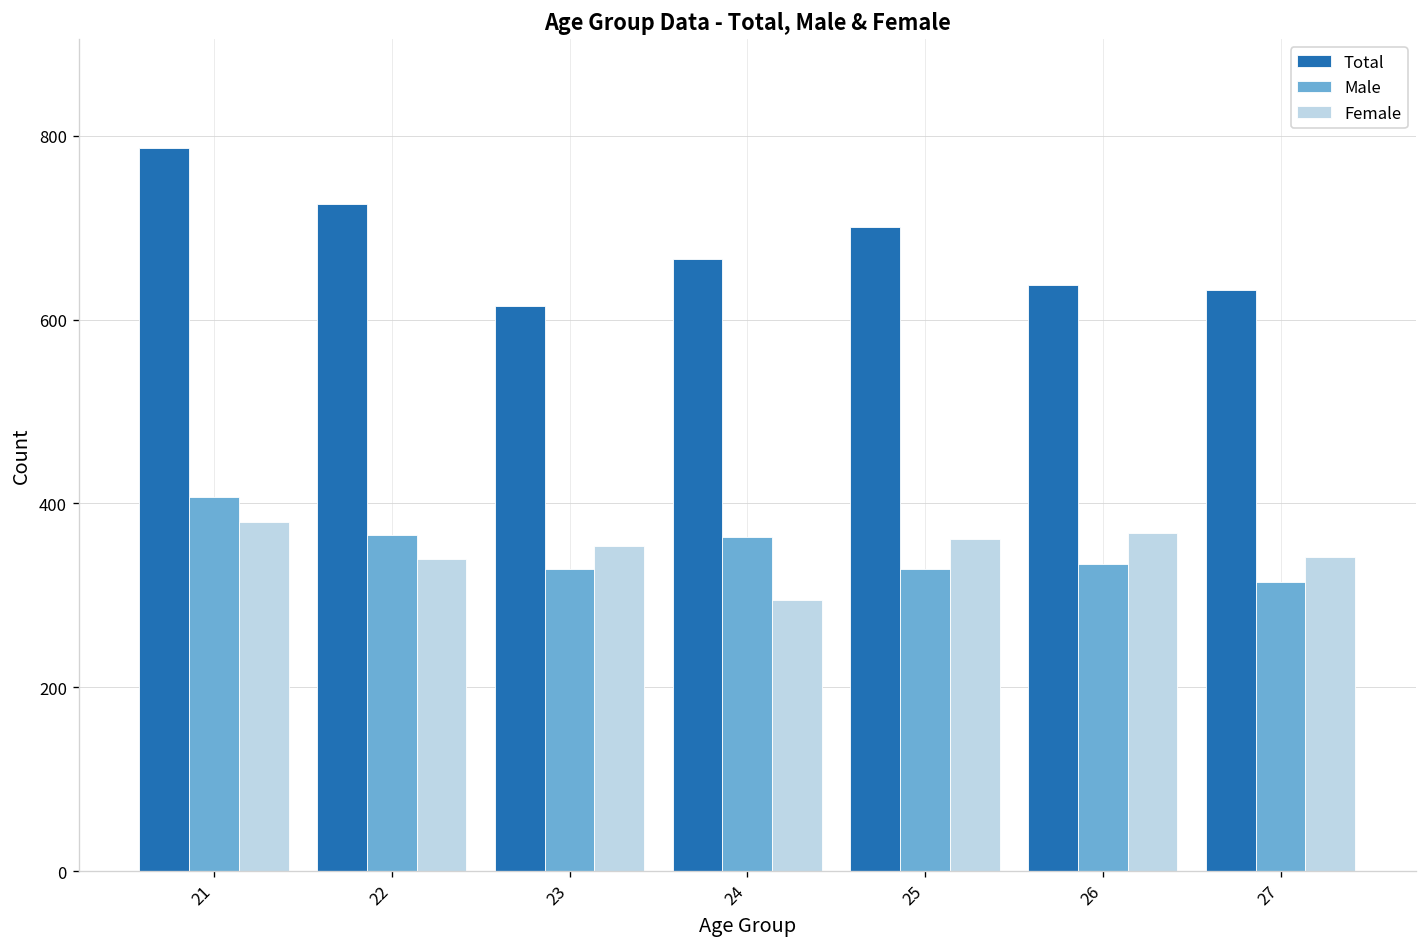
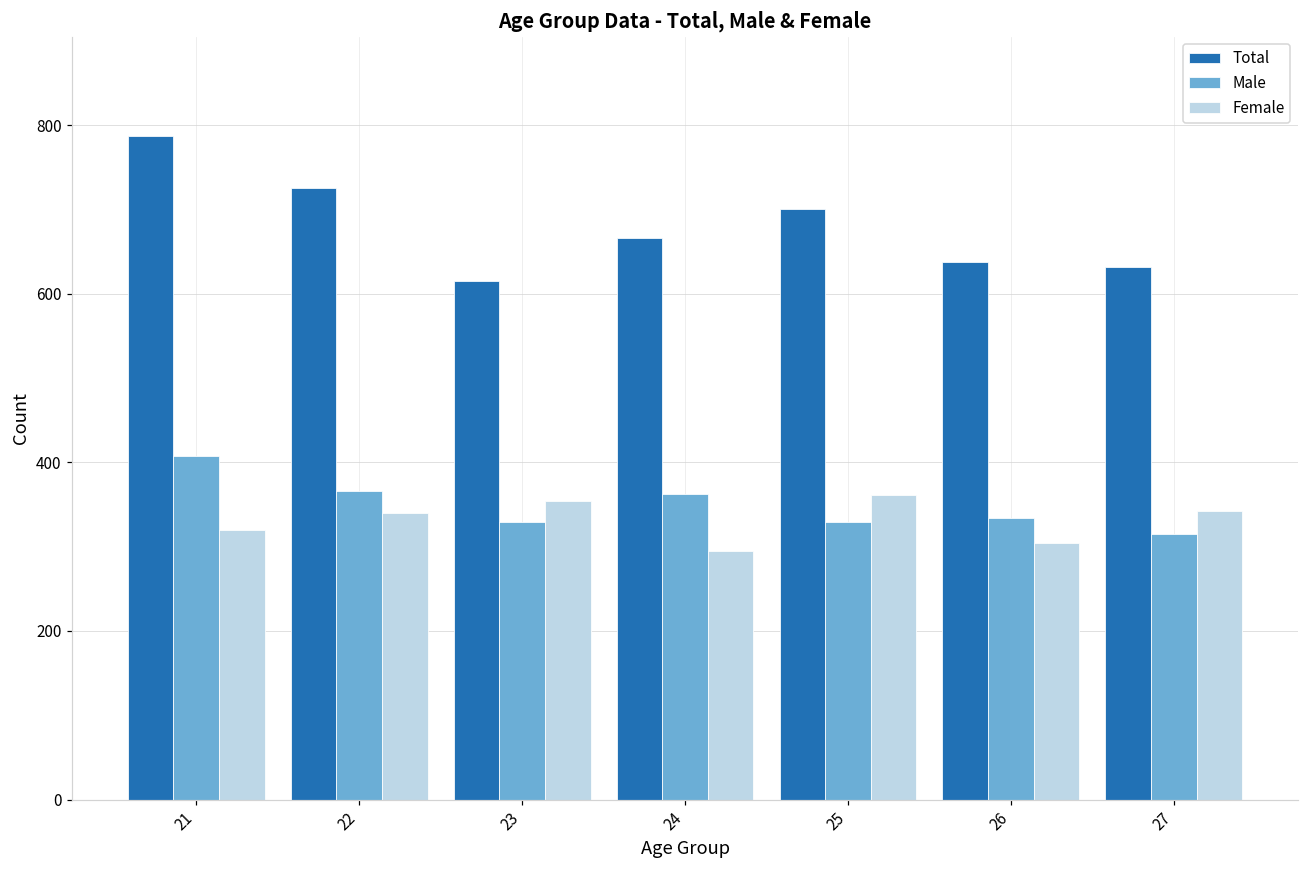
Female, 21: 380 -> 320
Female, 26: 370 -> 300
